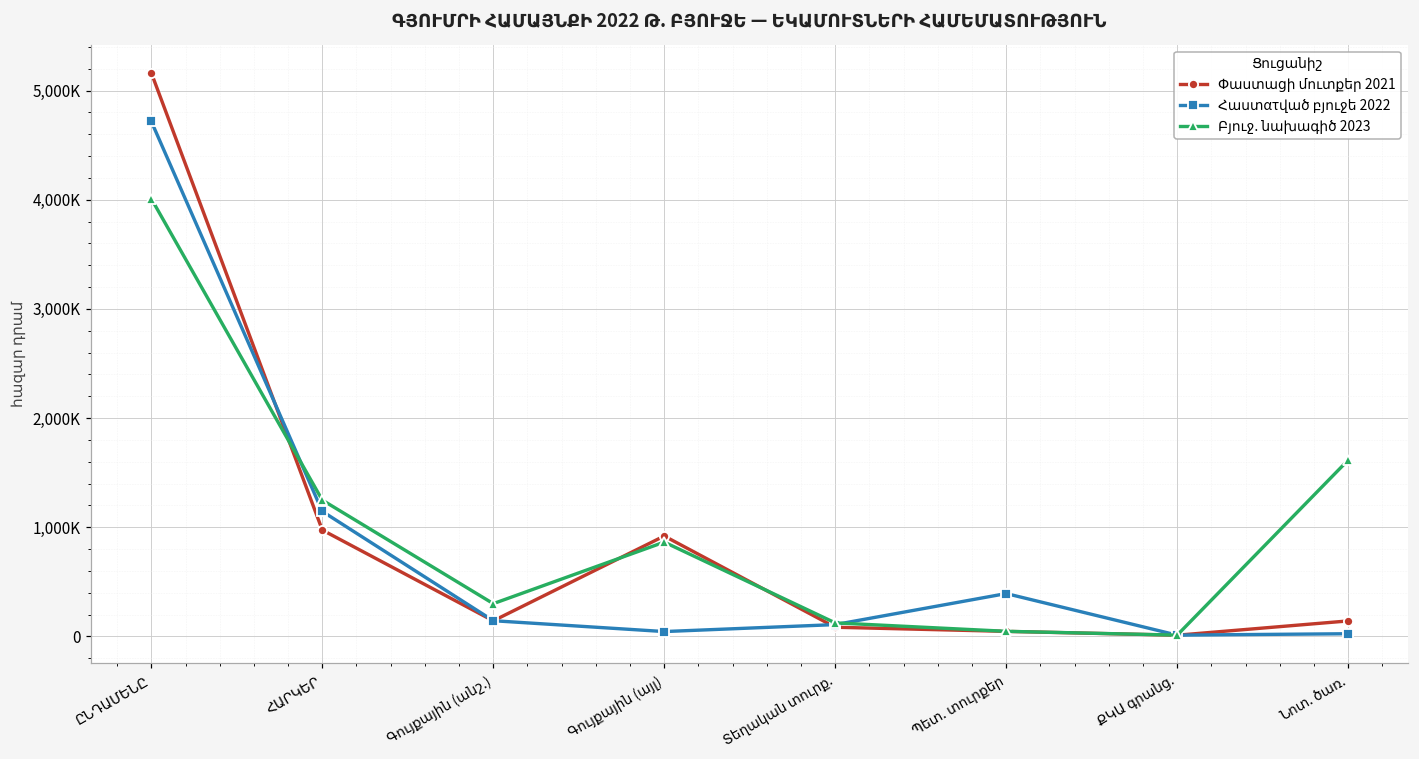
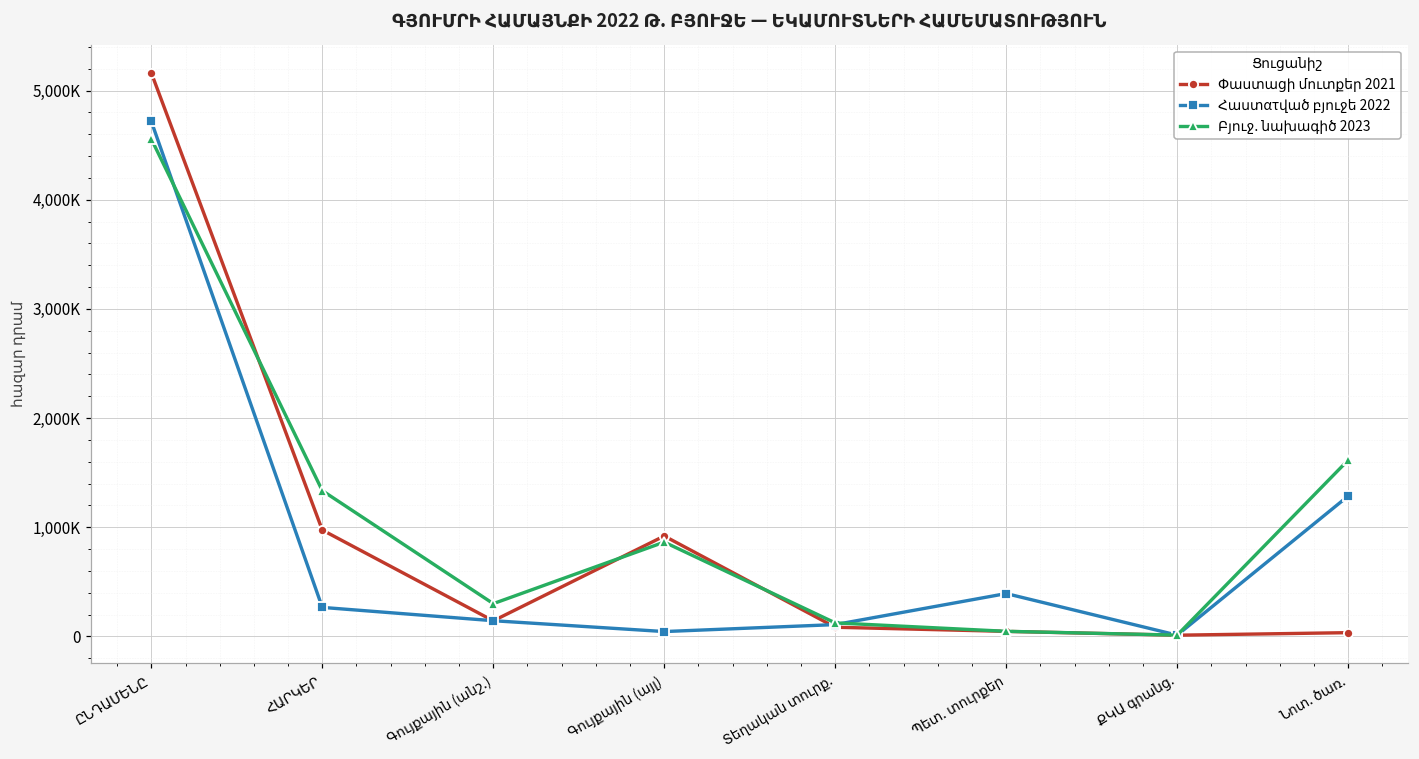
Բյուջ. նախագիծ 2023, ԸՆԴԱՄԵՆԸ: 4,000,000 -> 4,600,000
Հաստατված բյուջե 2022, ՀԱՐԿԵՐ: 1,100,000 -> 300,000
Բյուջ. նախագիծ 2023, ՀԱՐԿԵՐ: 1,200,000 -> 1,300,000
Փաստացի մուտքեր 2021, Նոտ. ծառ.: 100,000 -> 0
Հաստατված բյուջե 2022, Նոտ. ծառ.: 0 -> 1,300,000
